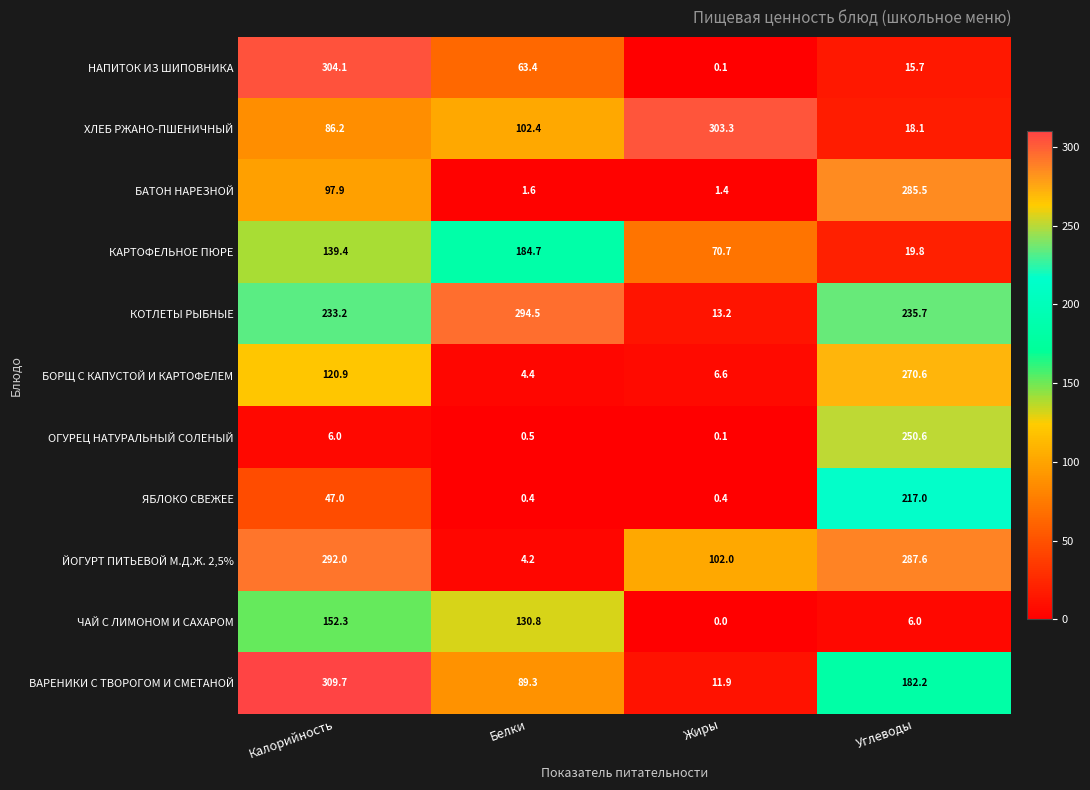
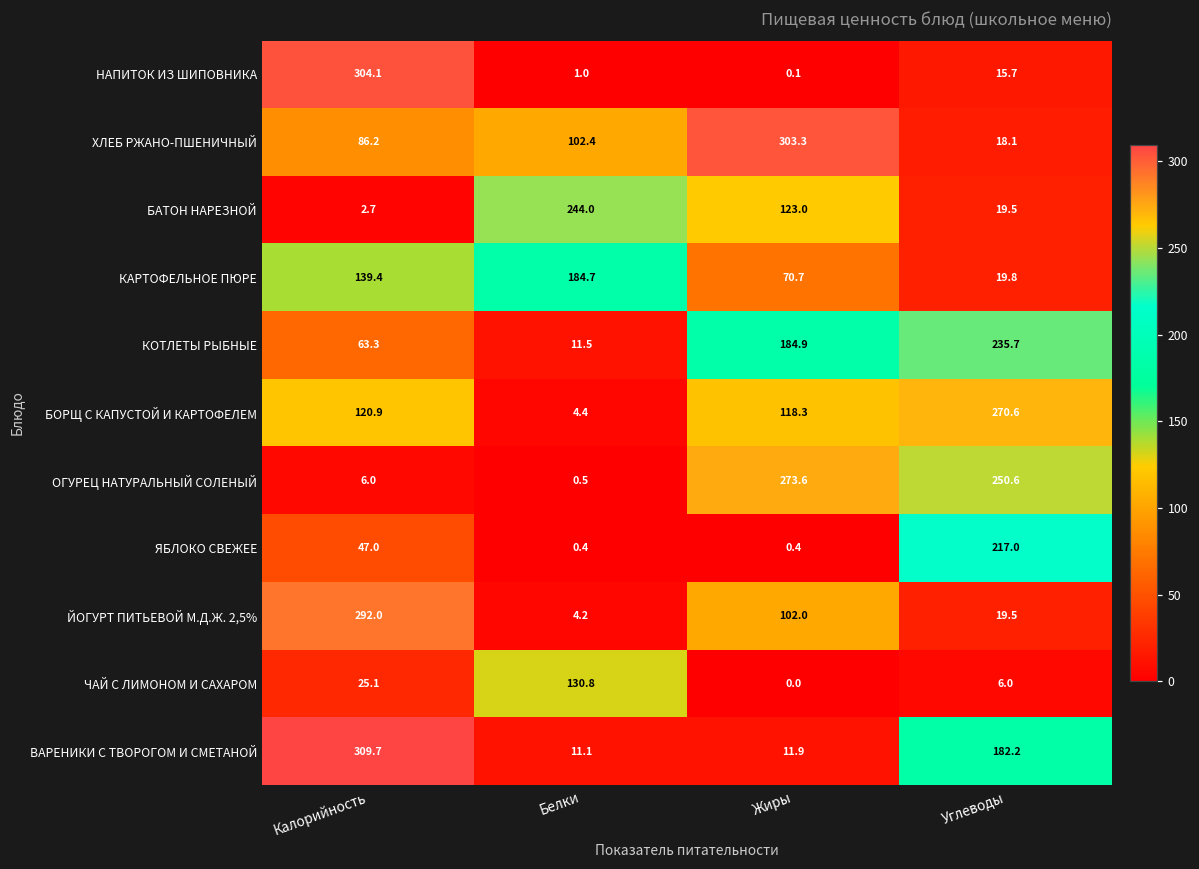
НАПИТОК ИЗ ШИПОВНИКА, Белки: 63.4 -> 1.0
БАТОН НАРЕЗНОЙ, Калорийность: 97.9 -> 2.7
БАТОН НАРЕЗНОЙ, Белки: 1.6 -> 244.0
БАТОН НАРЕЗНОЙ, Жиры: 1.4 -> 123.0
БАТОН НАРЕЗНОЙ, Углеводы: 285.5 -> 19.5
КОТЛЕТЫ РЫБНЫЕ, Калорийность: 233.2 -> 63.3
КОТЛЕТЫ РЫБНЫЕ, Белки: 294.5 -> 11.5
КОТЛЕТЫ РЫБНЫЕ, Жиры: 13.2 -> 184.9
БОРЩ С КАПУСТОЙ И КАРТОФЕЛЕМ, Жиры: 6.6 -> 118.3
ОГУРЕЦ НАТУРАЛЬНЫЙ СОЛЕНЫЙ, Жиры: 0.1 -> 273.6
ЙОГУРТ ПИТЬЕВОЙ М.Д.Ж. 2,5%, Углеводы: 287.6 -> 19.5
ЧАЙ С ЛИМОНОМ И САХАРОМ, Калорийность: 152.3 -> 25.1
ВАРЕНИКИ С ТВОРОГОМ И СМЕТАНОЙ, Белки: 89.3 -> 11.1
